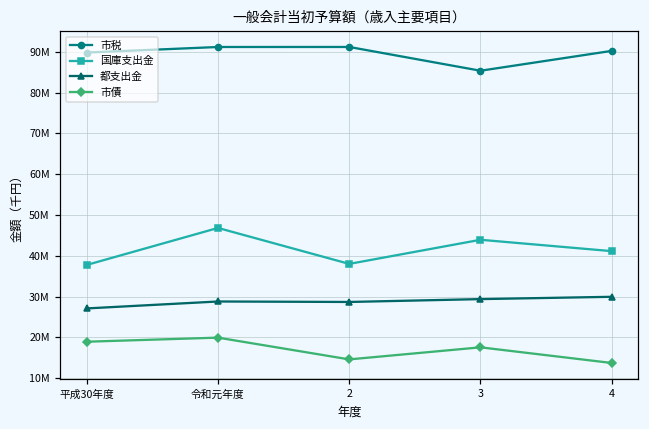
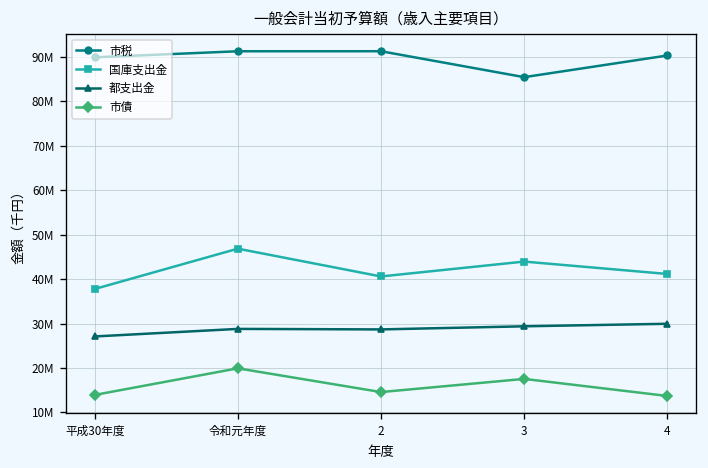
市債, 平成30年度: 19000000 -> 14000000
国庫支出金, 2: 38000000 -> 41000000
